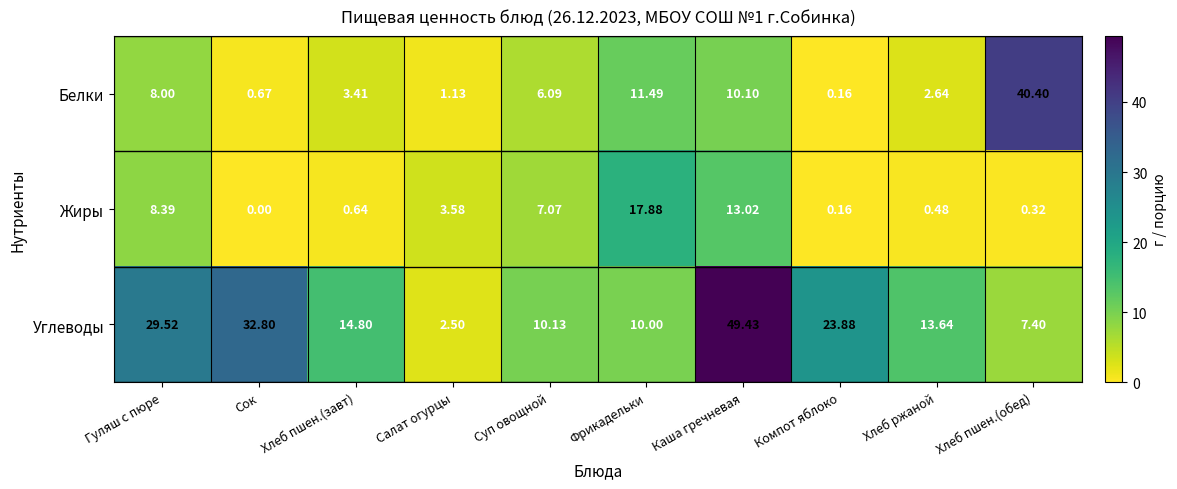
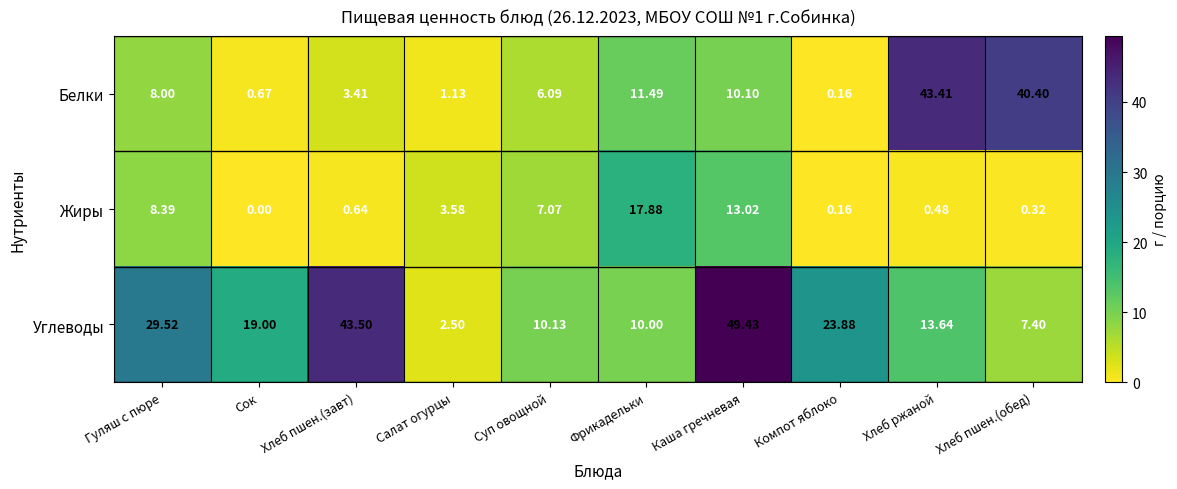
Белки, Хлеб ржаной: 2.64 -> 43.41
Углеводы, Сок: 32.80 -> 19.00
Углеводы, Хлеб пшен.(завт): 14.80 -> 43.50
